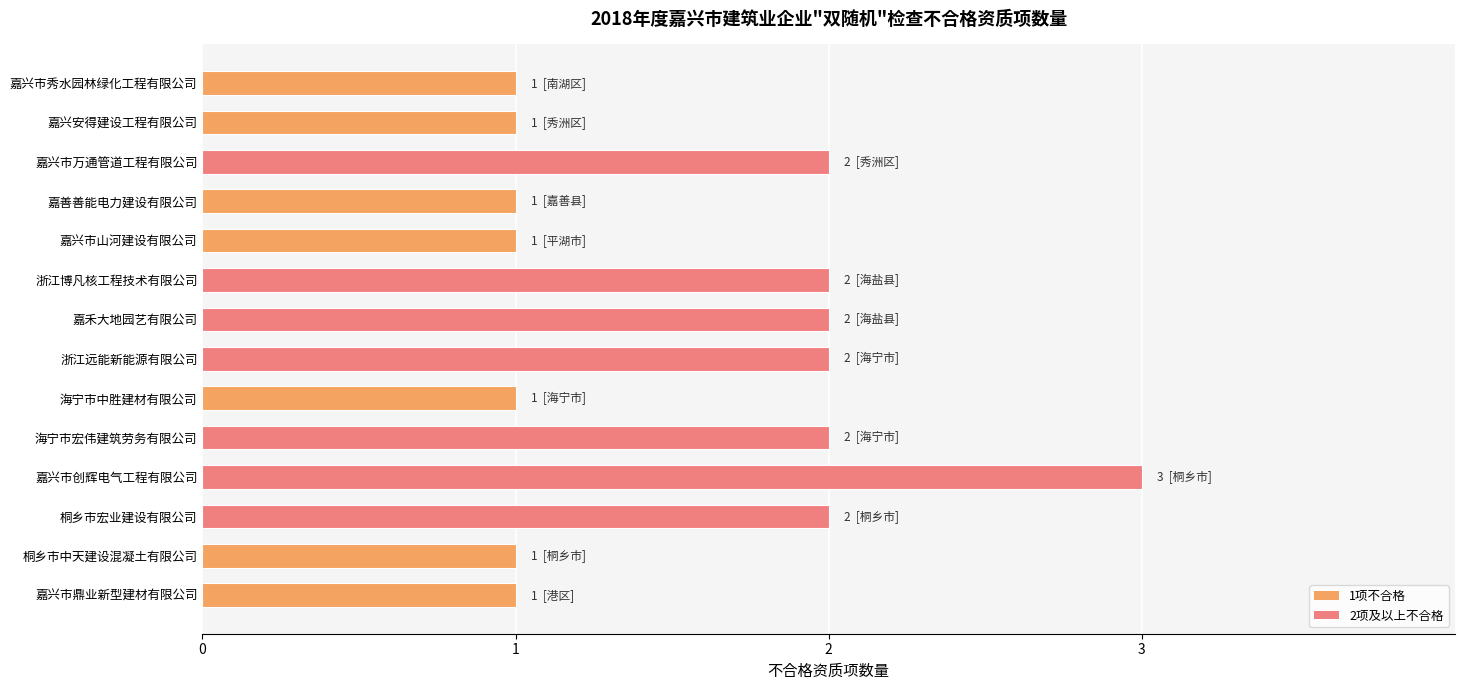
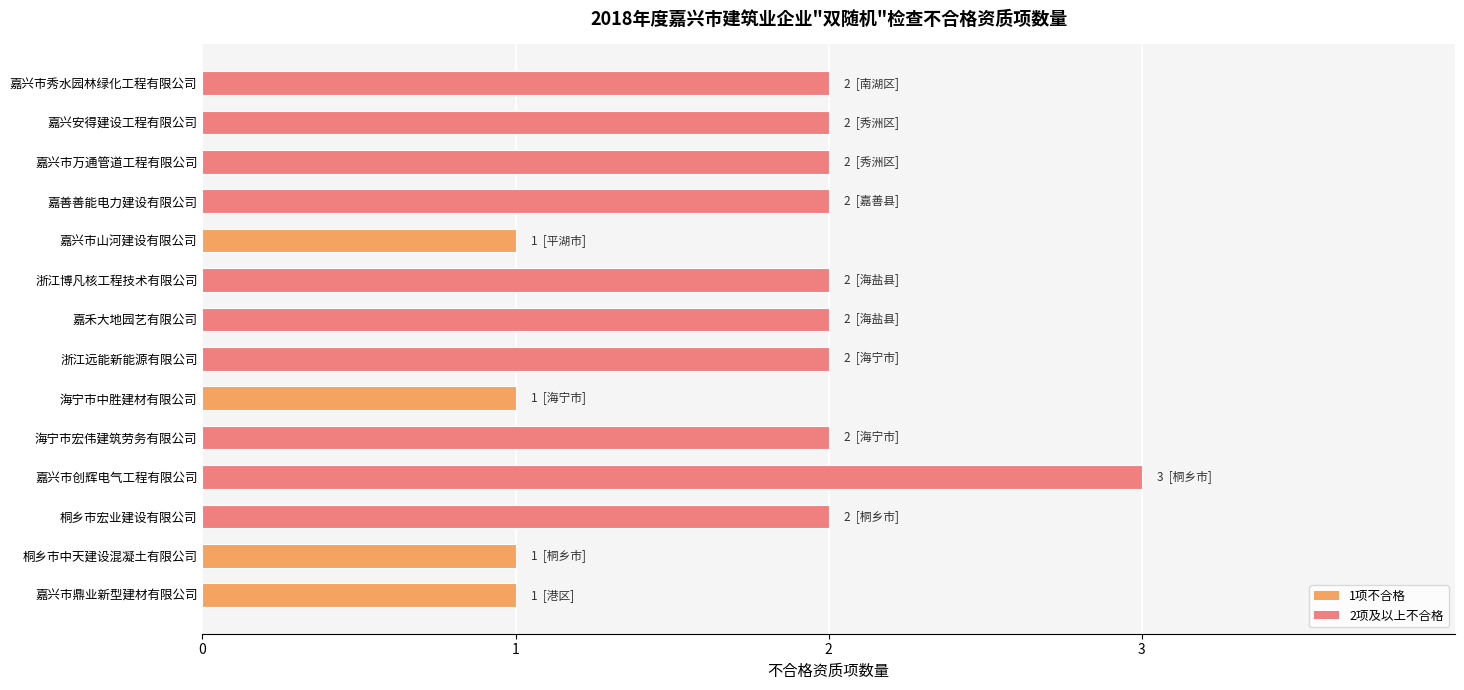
嘉兴市秀水园林绿化工程有限公司: 1 -> 2
嘉兴安得建设工程有限公司: 1 -> 2
嘉善善能电力建设有限公司: 1 -> 2
